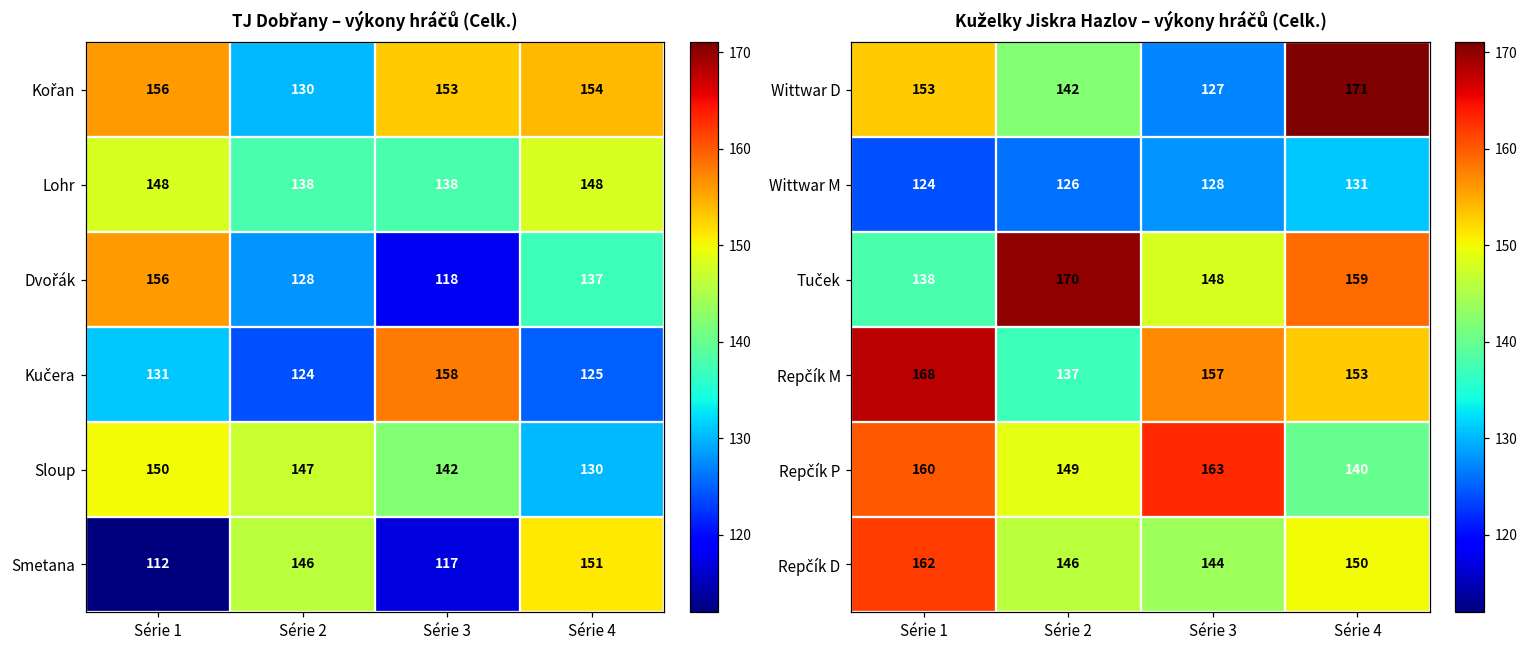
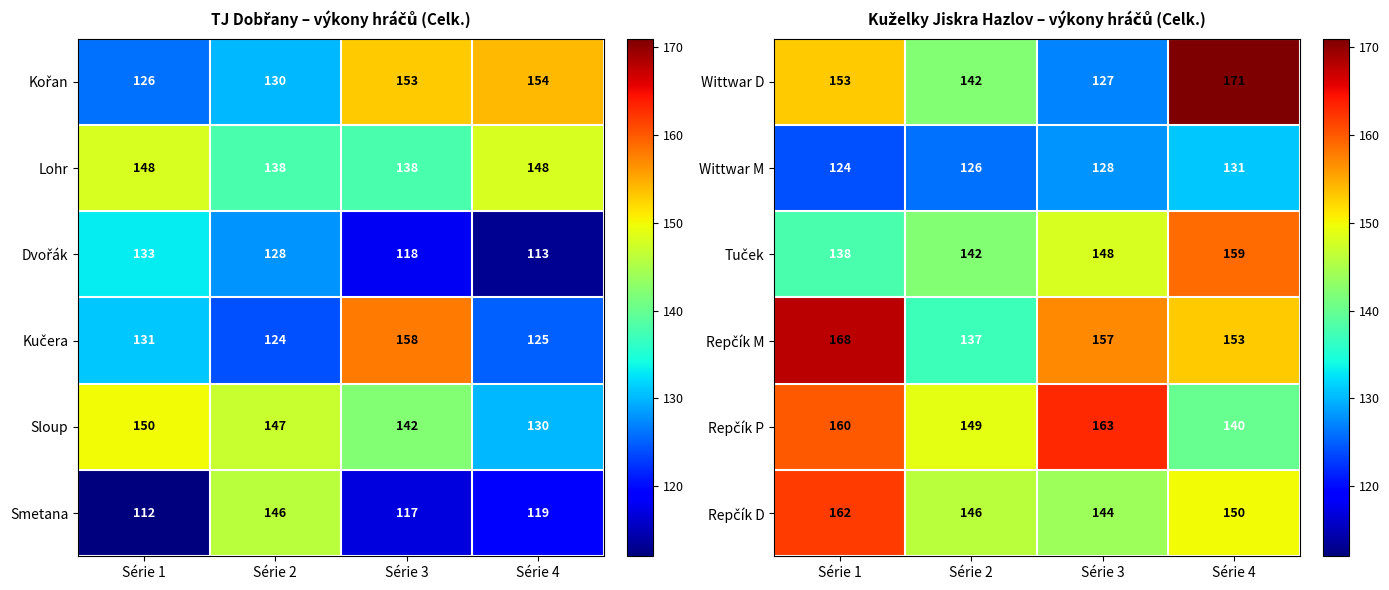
TJ Dobřany – výkony hráčů (Celk.), Kořan, Série 1: 156 -> 126
TJ Dobřany – výkony hráčů (Celk.), Dvořák, Série 1: 156 -> 133
TJ Dobřany – výkony hráčů (Celk.), Dvořák, Série 4: 137 -> 113
TJ Dobřany – výkony hráčů (Celk.), Smetana, Série 4: 151 -> 119
Kuželky Jiskra Hazlov – výkony hráčů (Celk.), Tuček, Série 2: 170 -> 142
